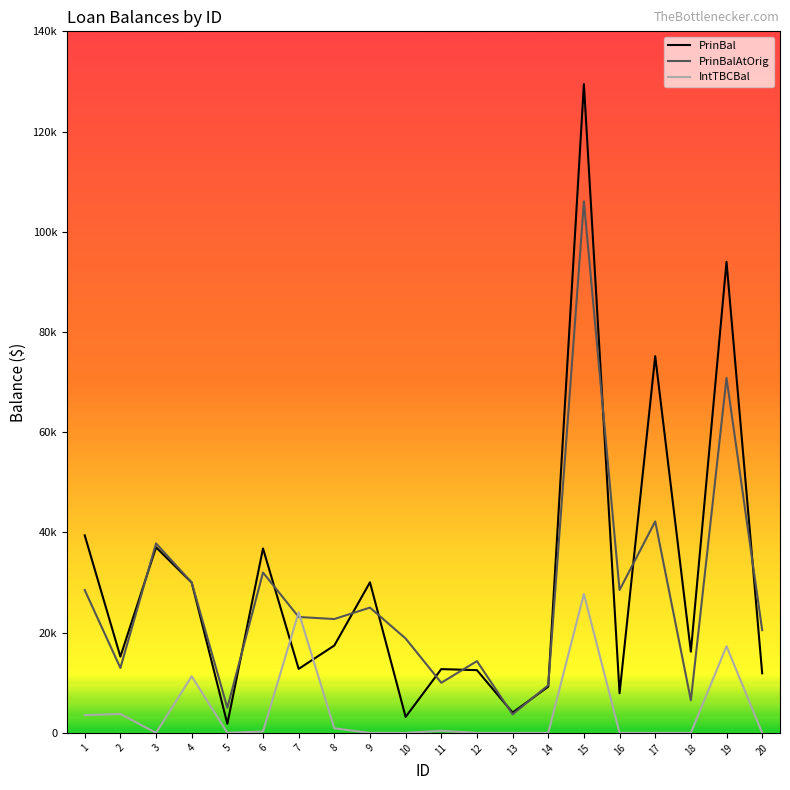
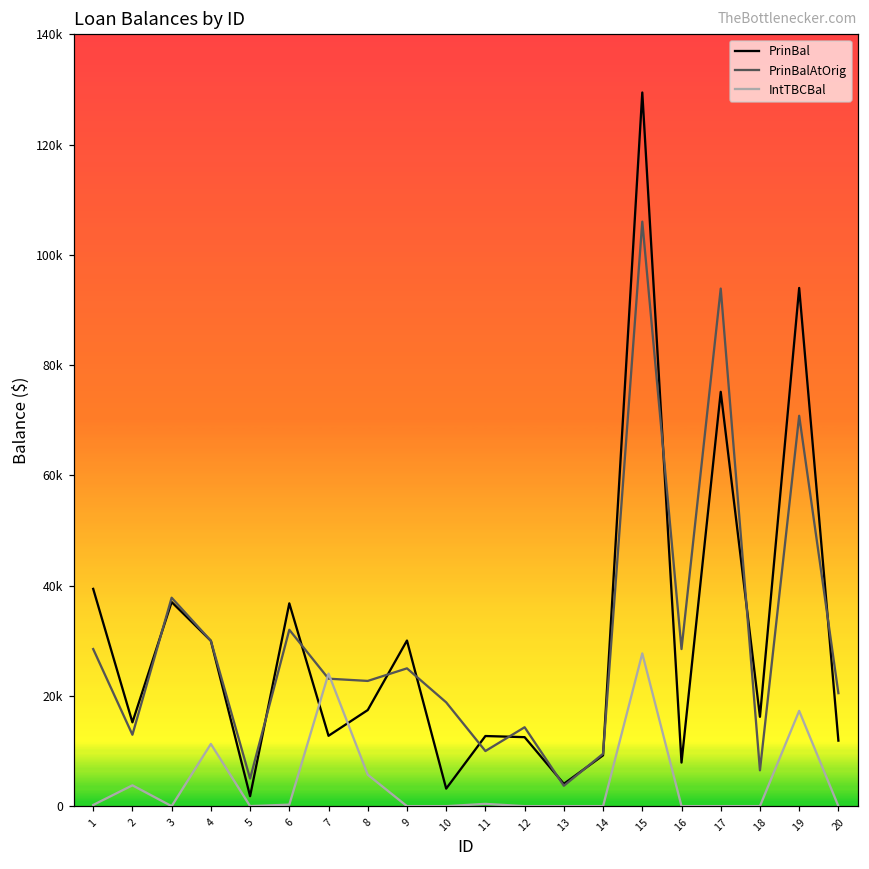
IntTBCBal, 1: 4000 -> 0
IntTBCBal, 8: 1000 -> 6000
PrinBalAtOrig, 17: 42000 -> 94000
